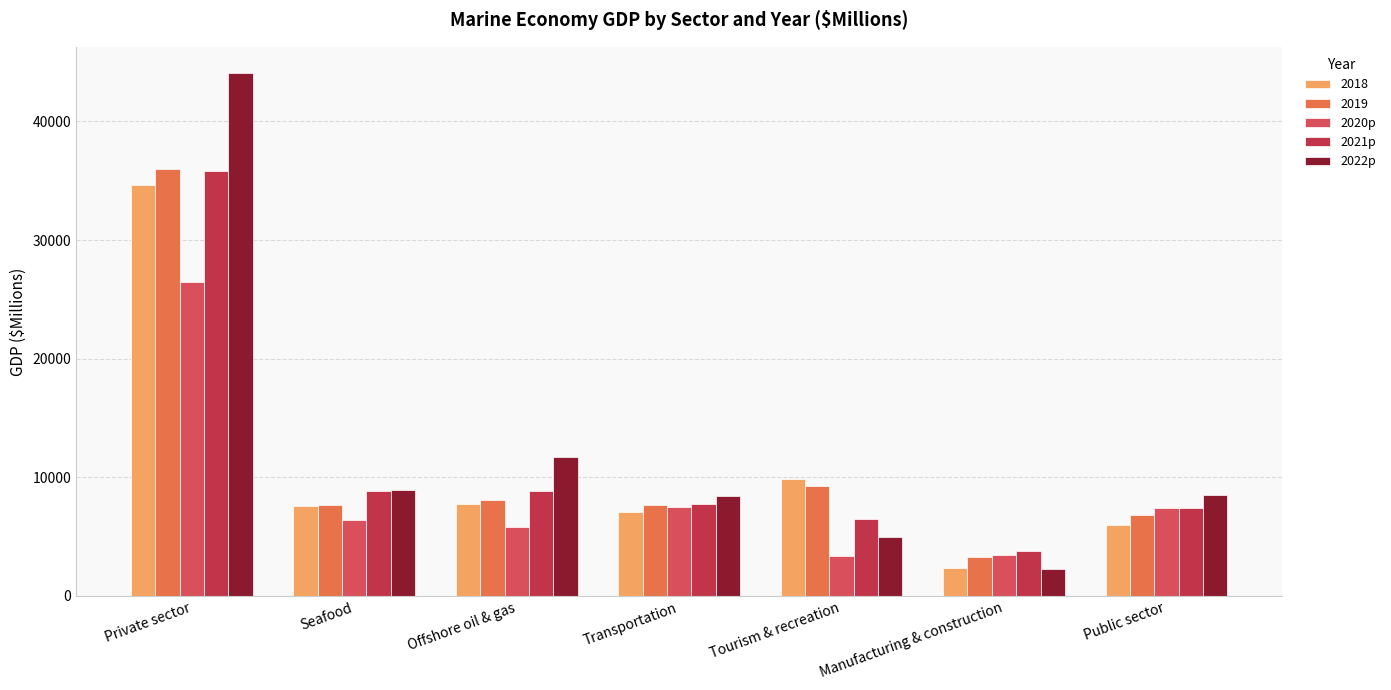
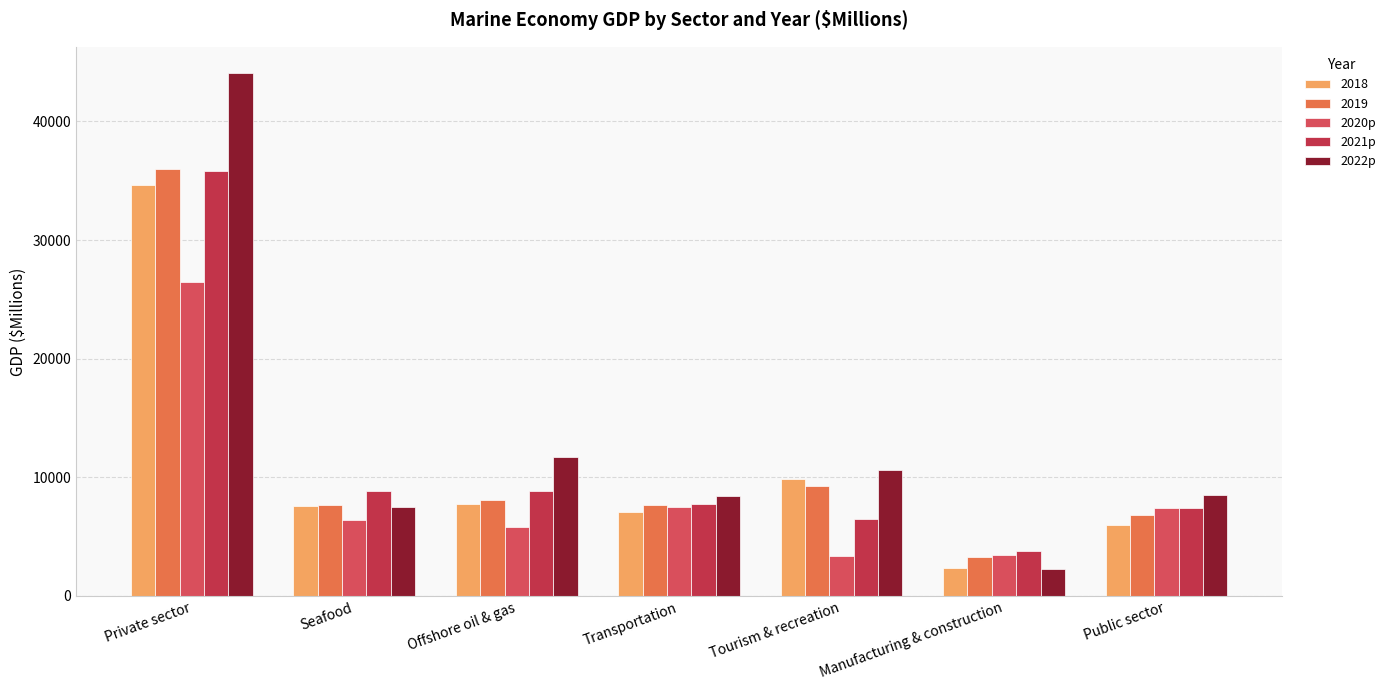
2022p, Seafood: 8900 -> 7500
2022p, Tourism & recreation: 4900 -> 10600
